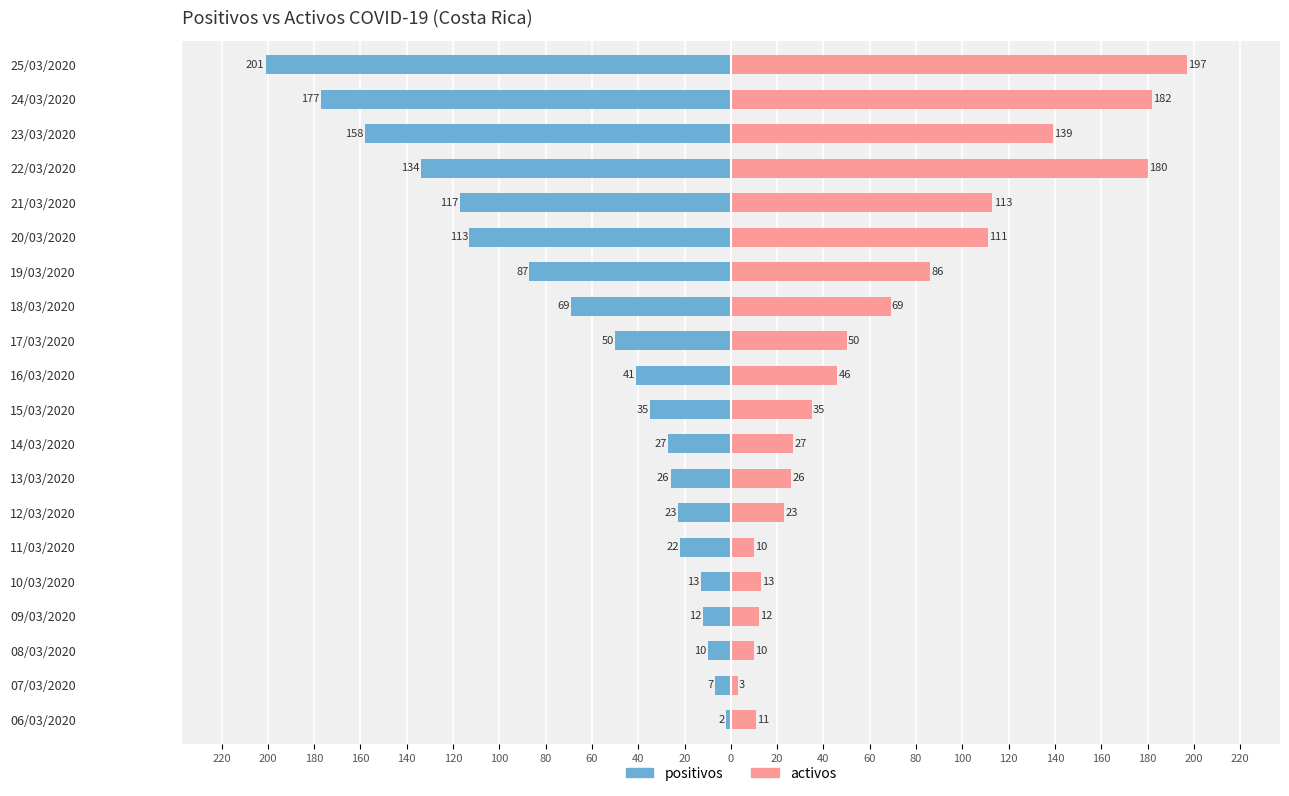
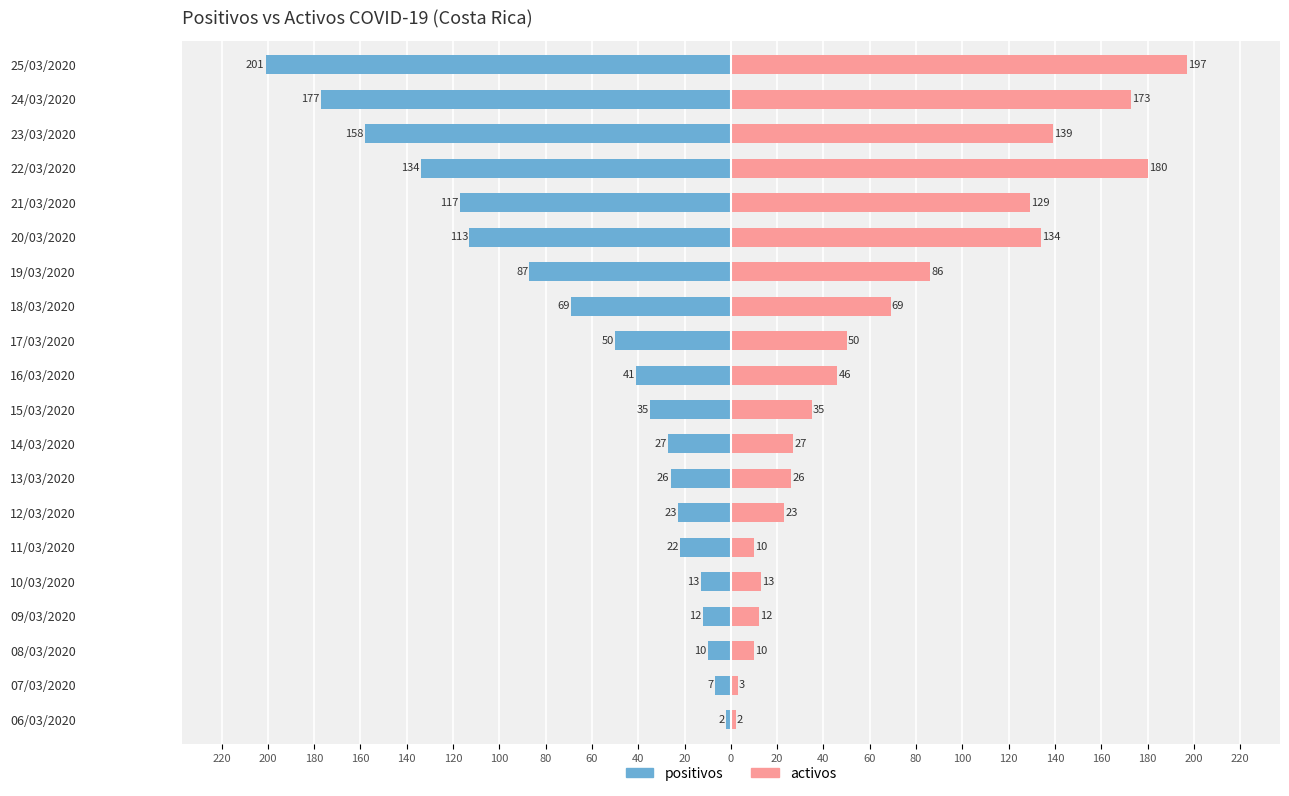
activos, 24/03/2020: 182 -> 173
activos, 21/03/2020: 113 -> 129
activos, 20/03/2020: 111 -> 134
activos, 06/03/2020: 11 -> 2
